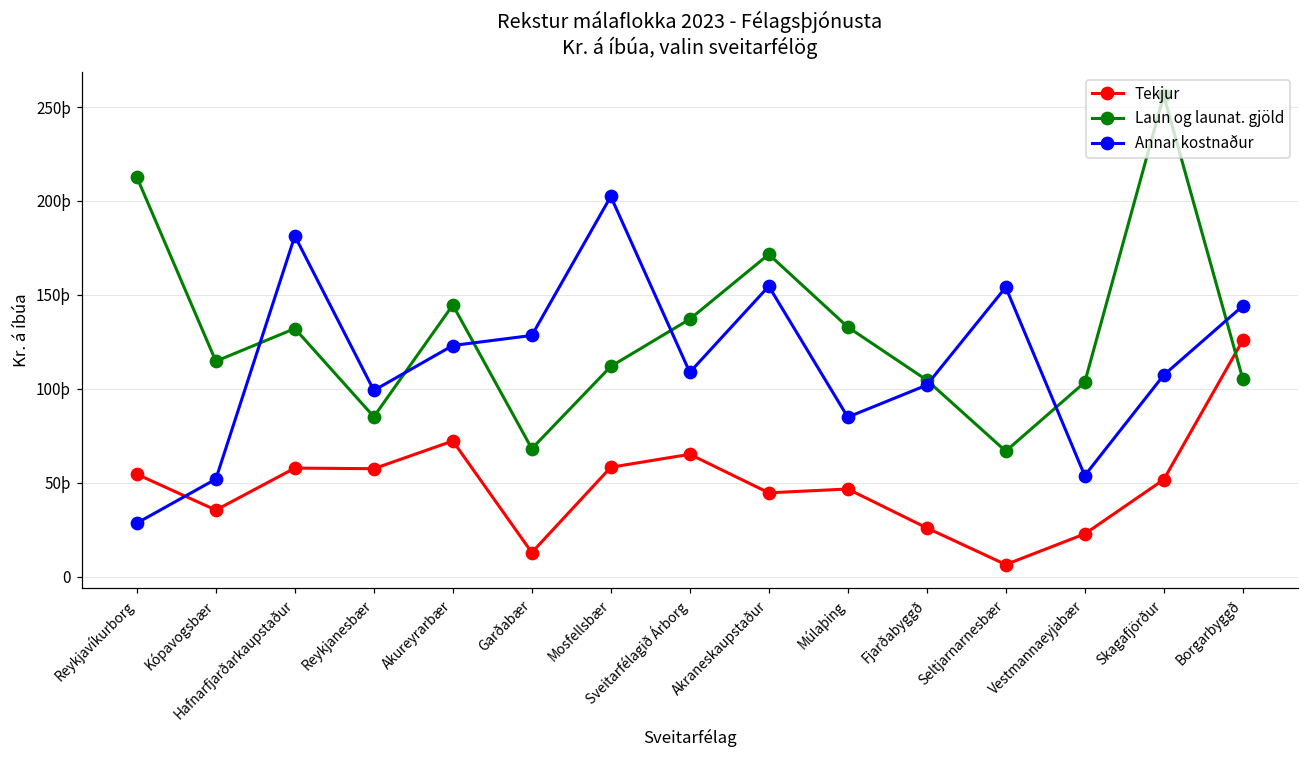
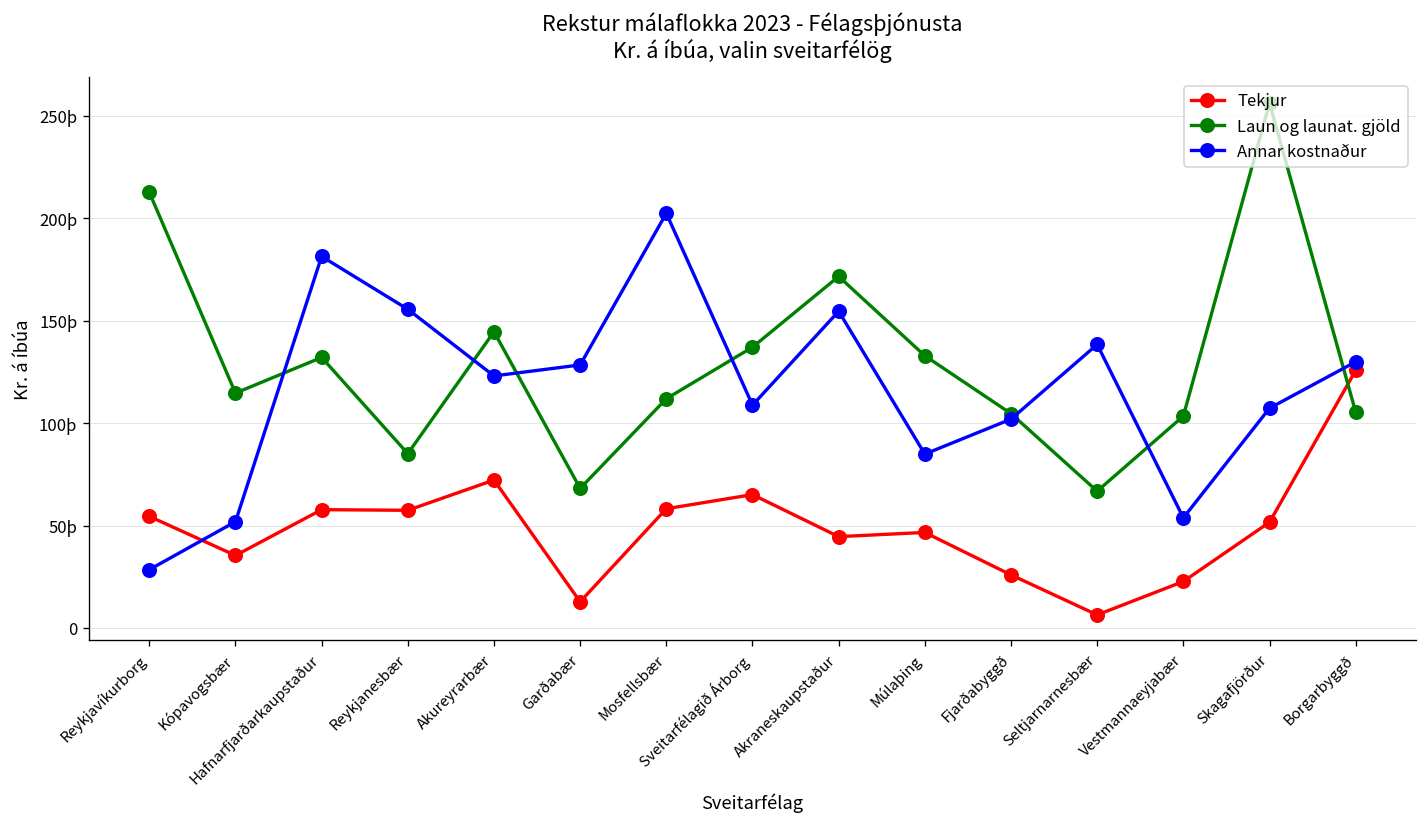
Annar kostnaður, Reykjanesbær: 99þ -> 156þ
Annar kostnaður, Seltjarnarnesbær: 154þ -> 138þ
Annar kostnaður, Borgarbyggð: 144þ -> 130þ
